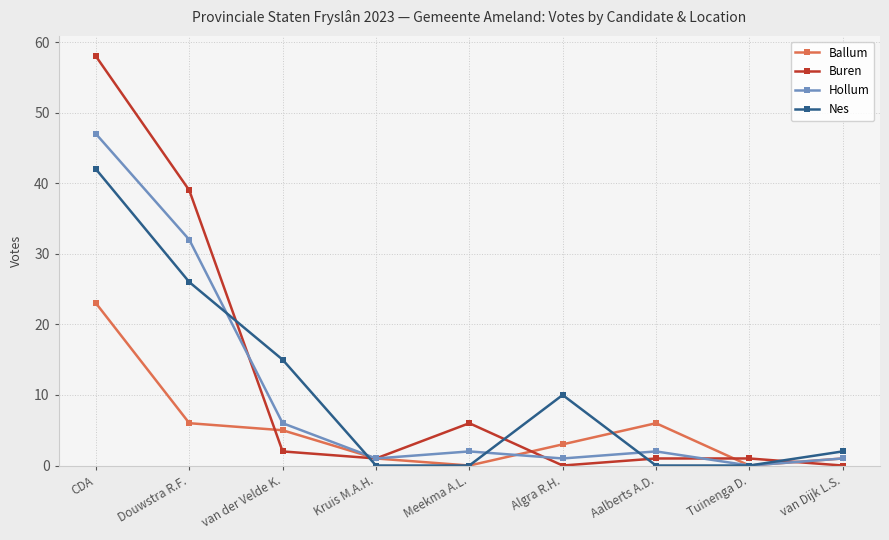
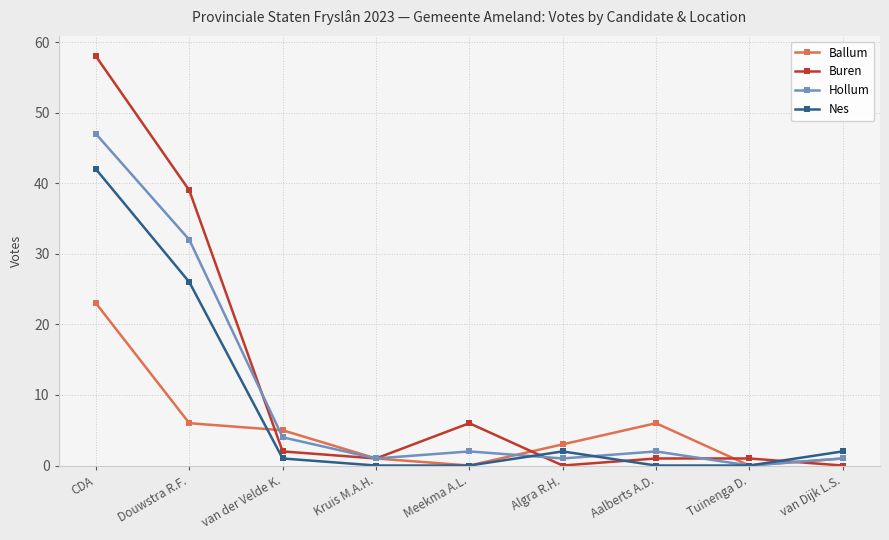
Hollum, van der Velde K.: 6 -> 4
Nes, van der Velde K.: 15 -> 1
Nes, Algra R.H.: 10 -> 2
